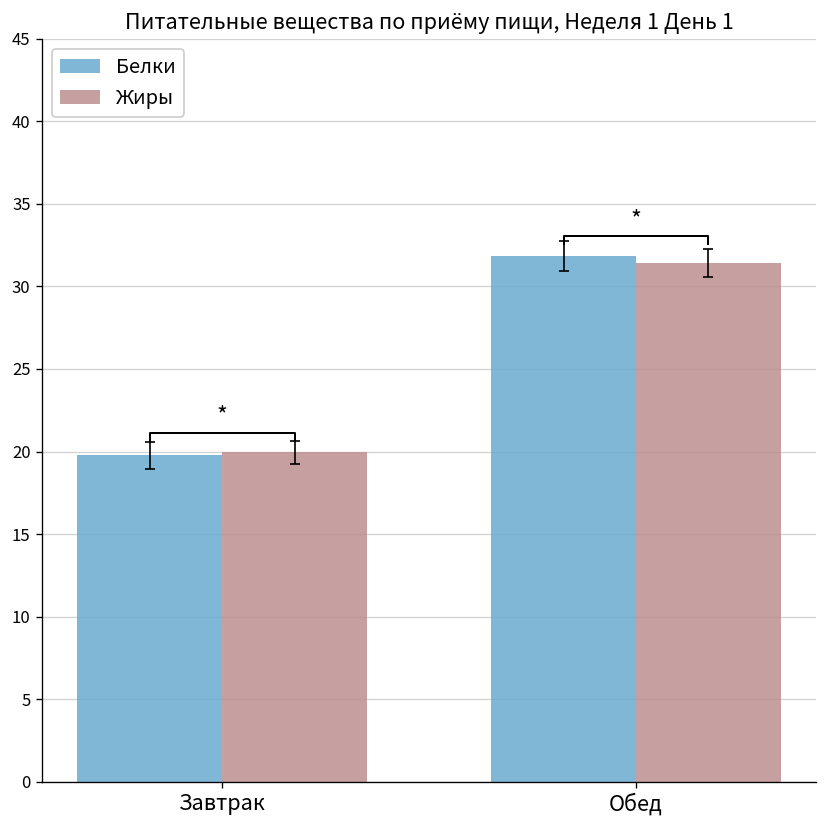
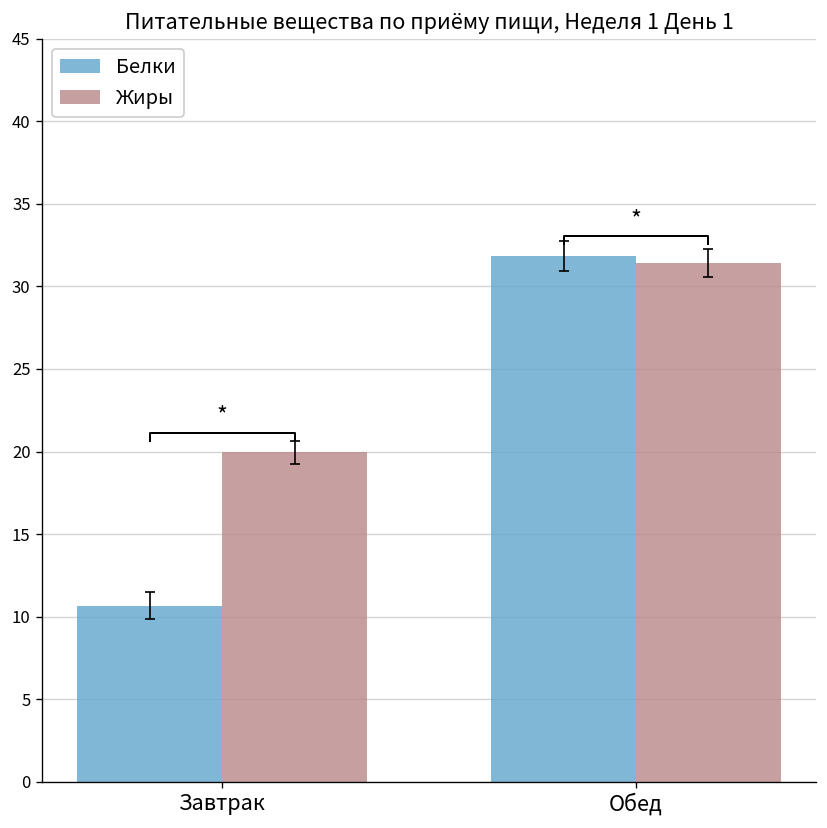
Белки, Завтрак: 19.8 -> 10.7
